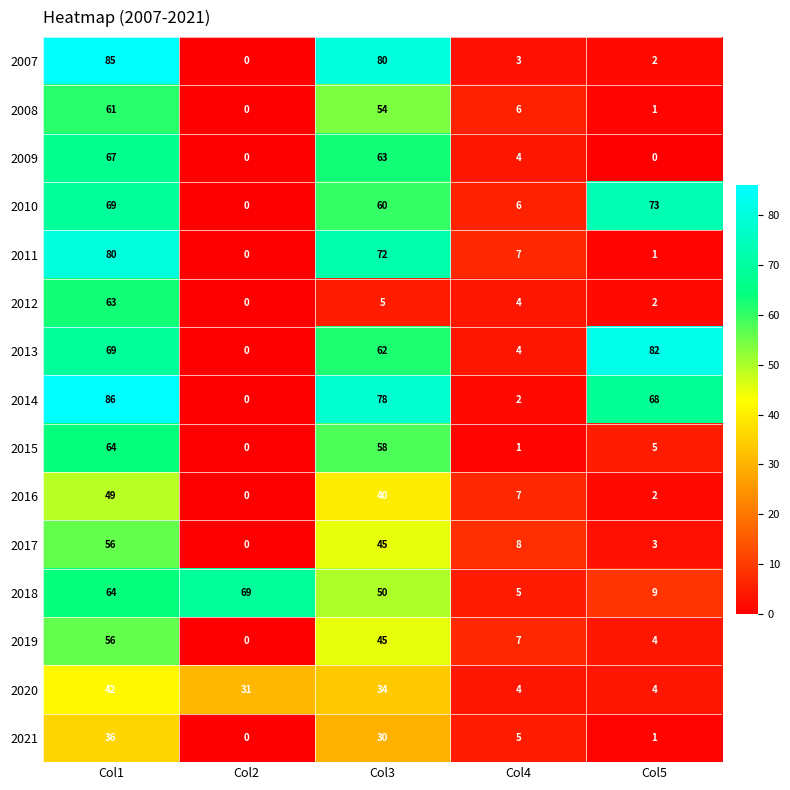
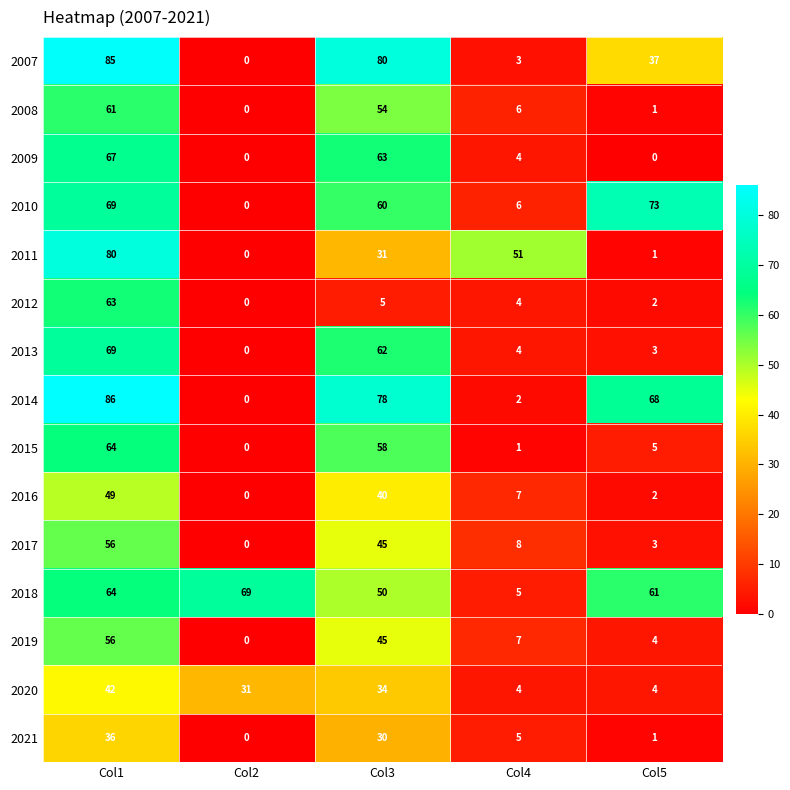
2007, Col5: 2 -> 37
2011, Col3: 72 -> 31
2011, Col4: 7 -> 51
2013, Col5: 82 -> 3
2018, Col5: 9 -> 61
